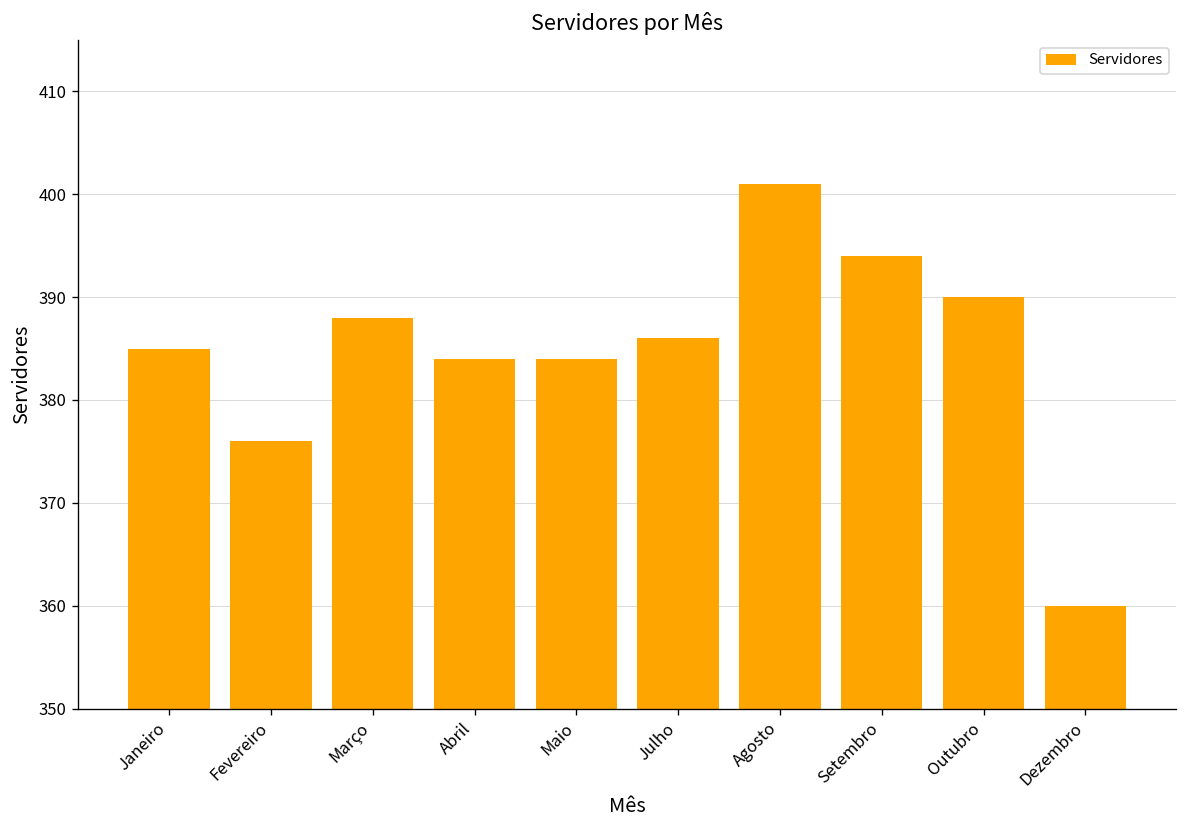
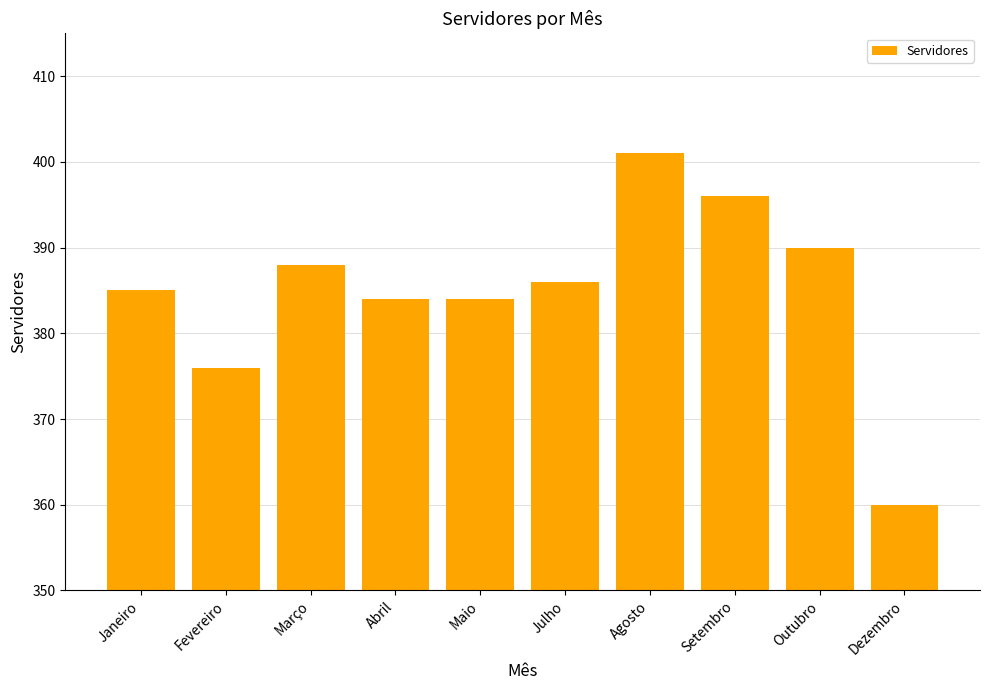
Setembro: 394 -> 396
